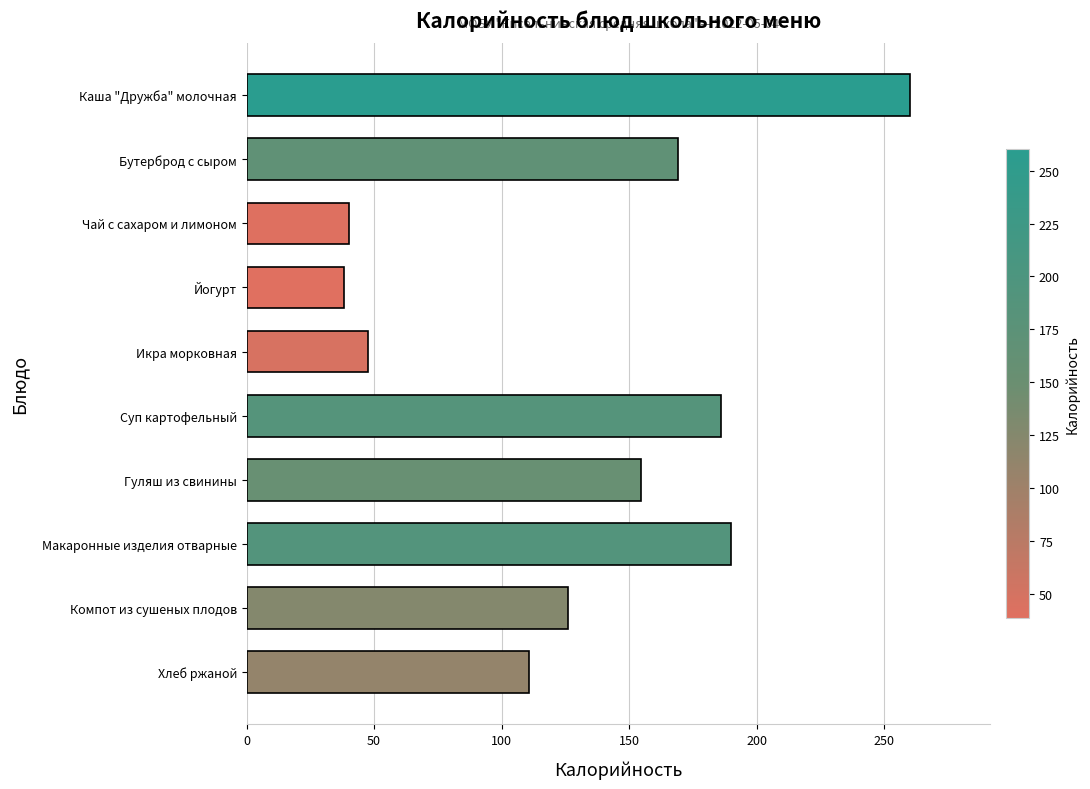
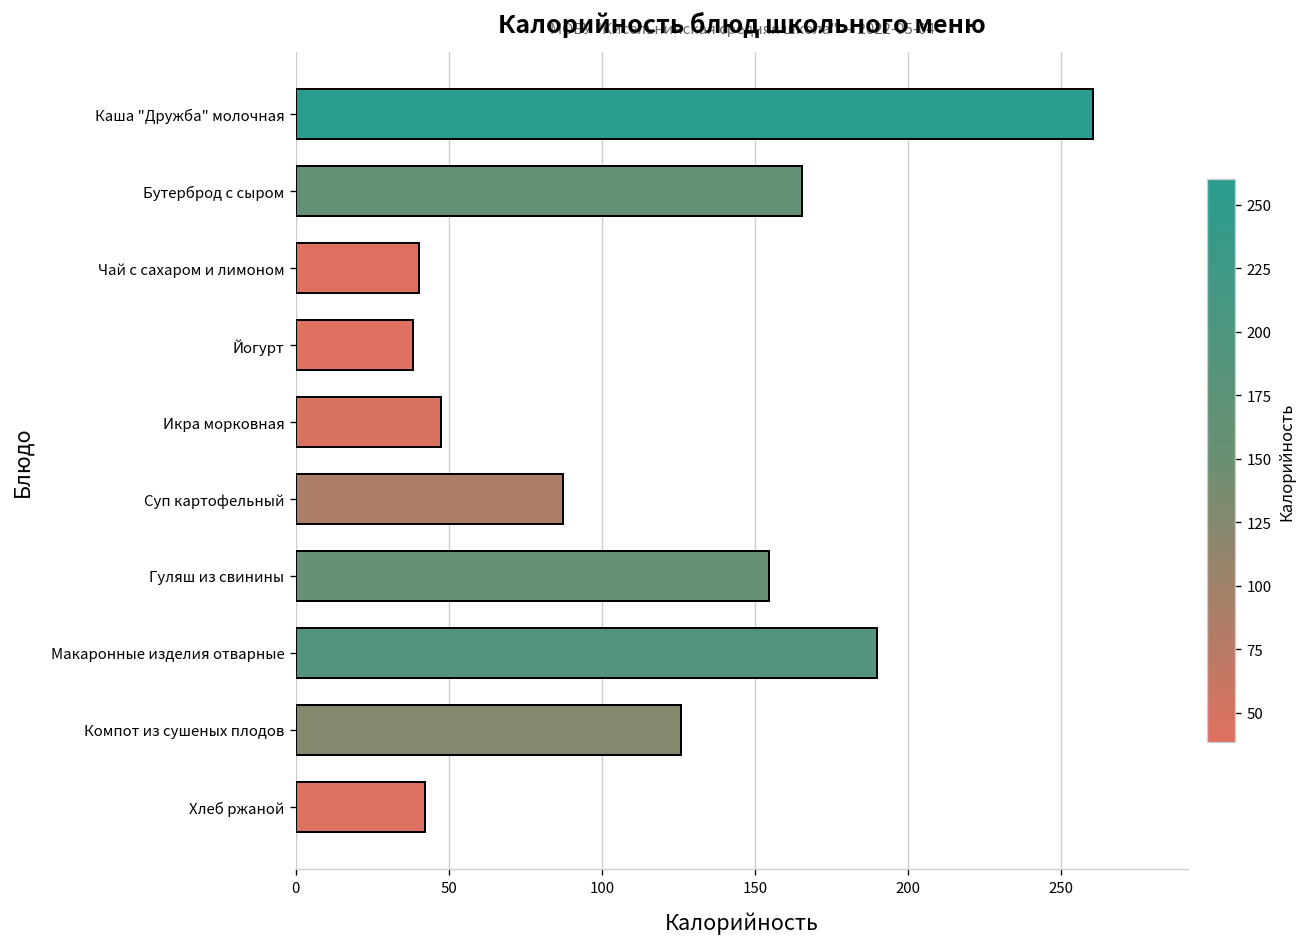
Бутерброд с сыром: 169 -> 165
Суп картофельный: 186 -> 87
Хлеб ржаной: 111 -> 42
